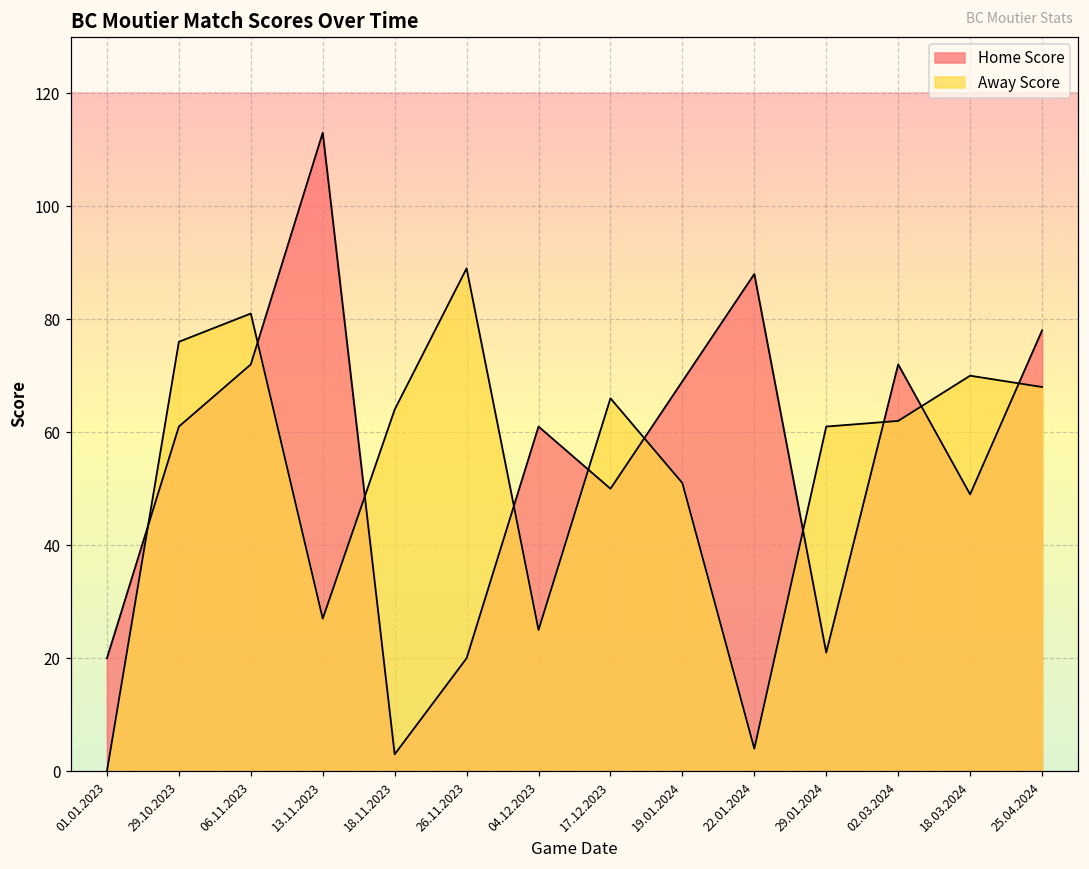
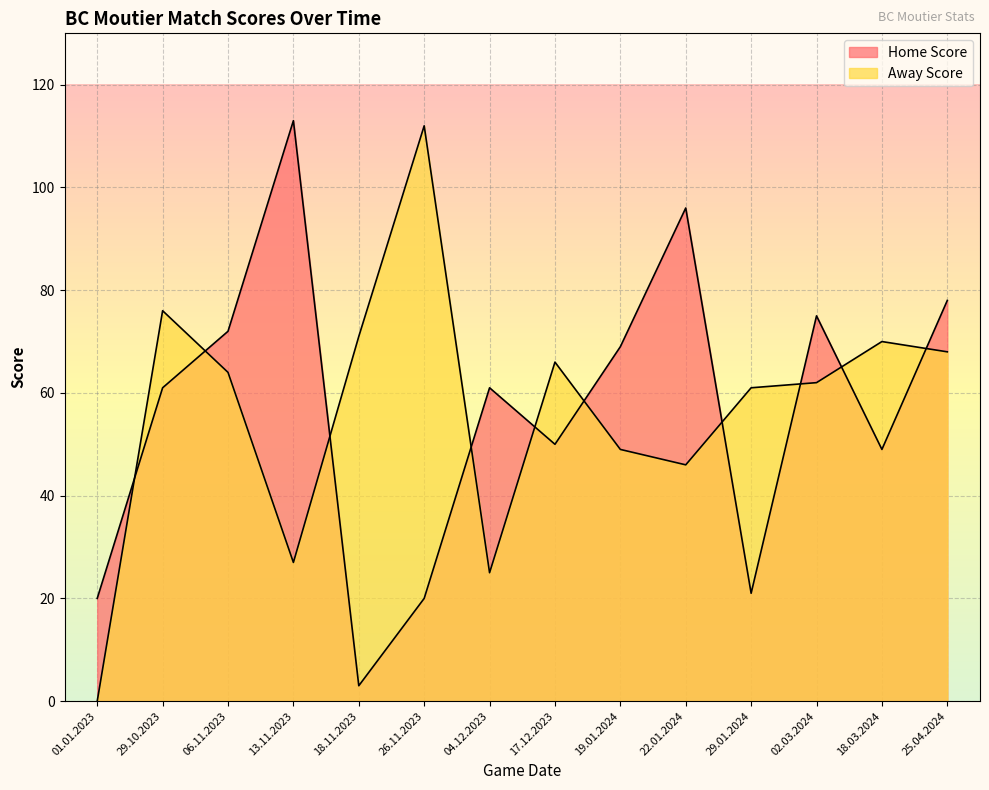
Away Score, 06.11.2023: 81 -> 64
Away Score, 18.11.2023: 64 -> 71
Away Score, 26.11.2023: 89 -> 112
Away Score, 19.01.2024: 51 -> 49
Home Score, 22.01.2024: 88 -> 96
Away Score, 22.01.2024: 4 -> 46
Home Score, 02.03.2024: 72 -> 75
